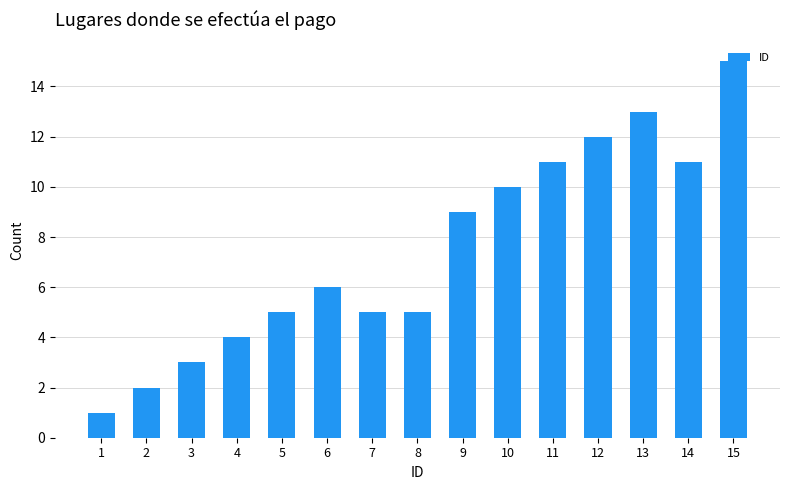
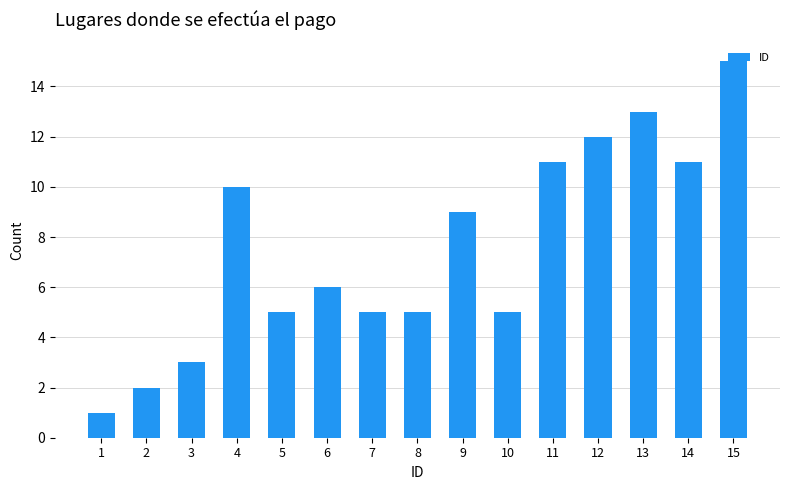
4: 4 -> 10
10: 10 -> 5
